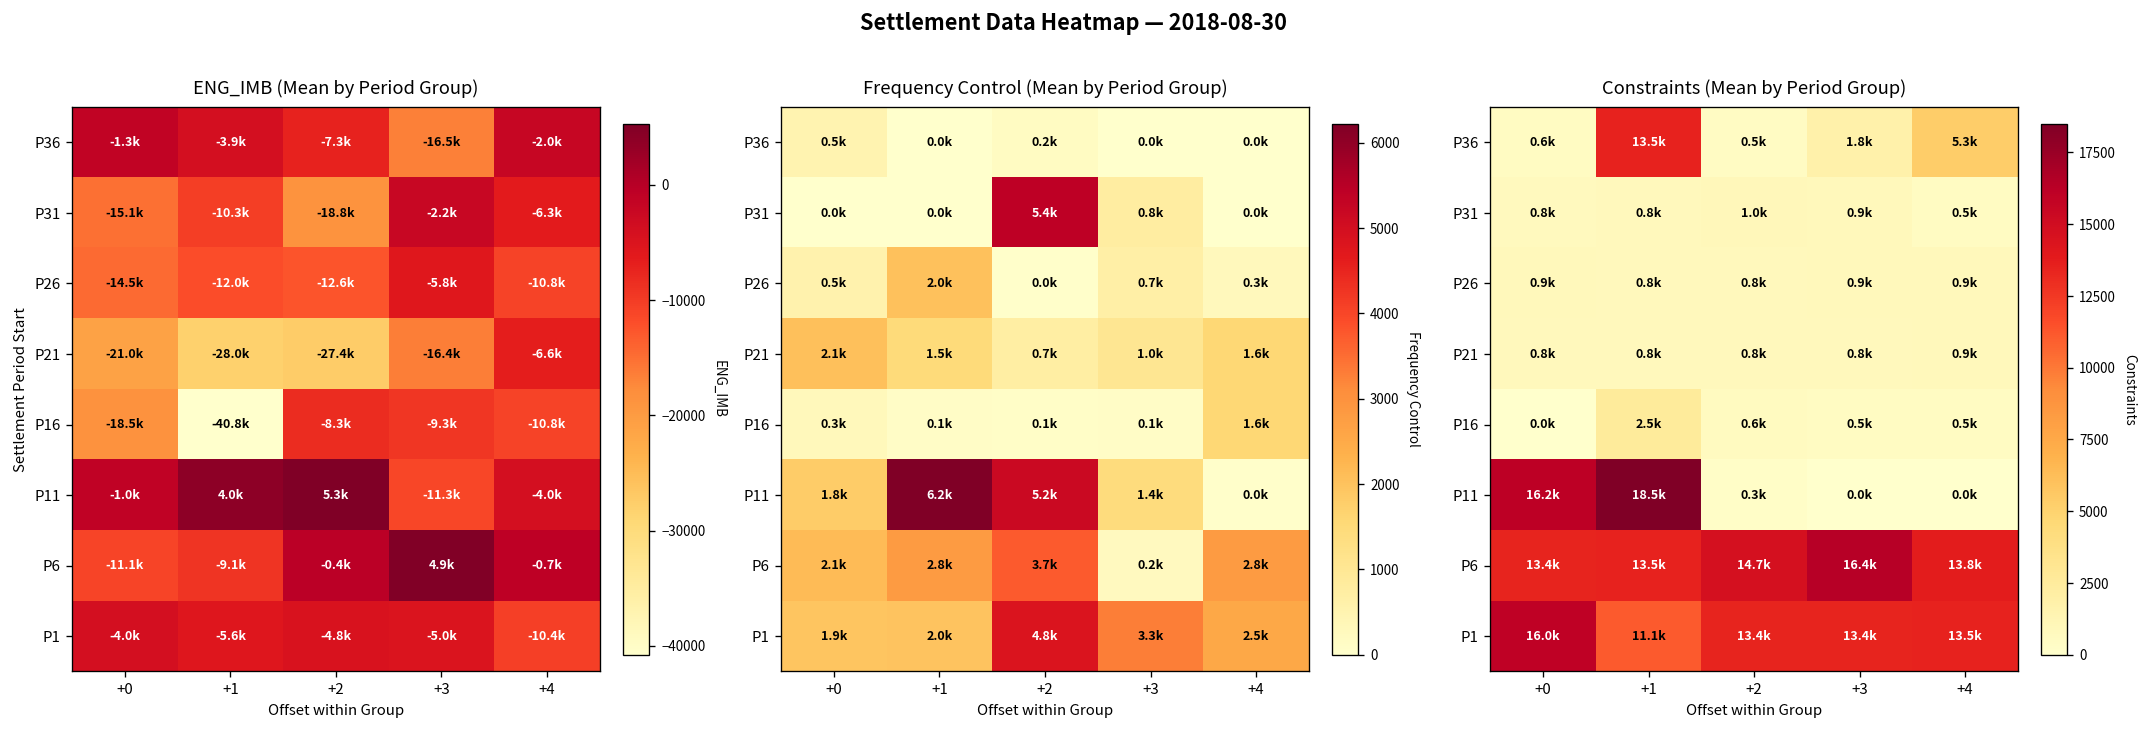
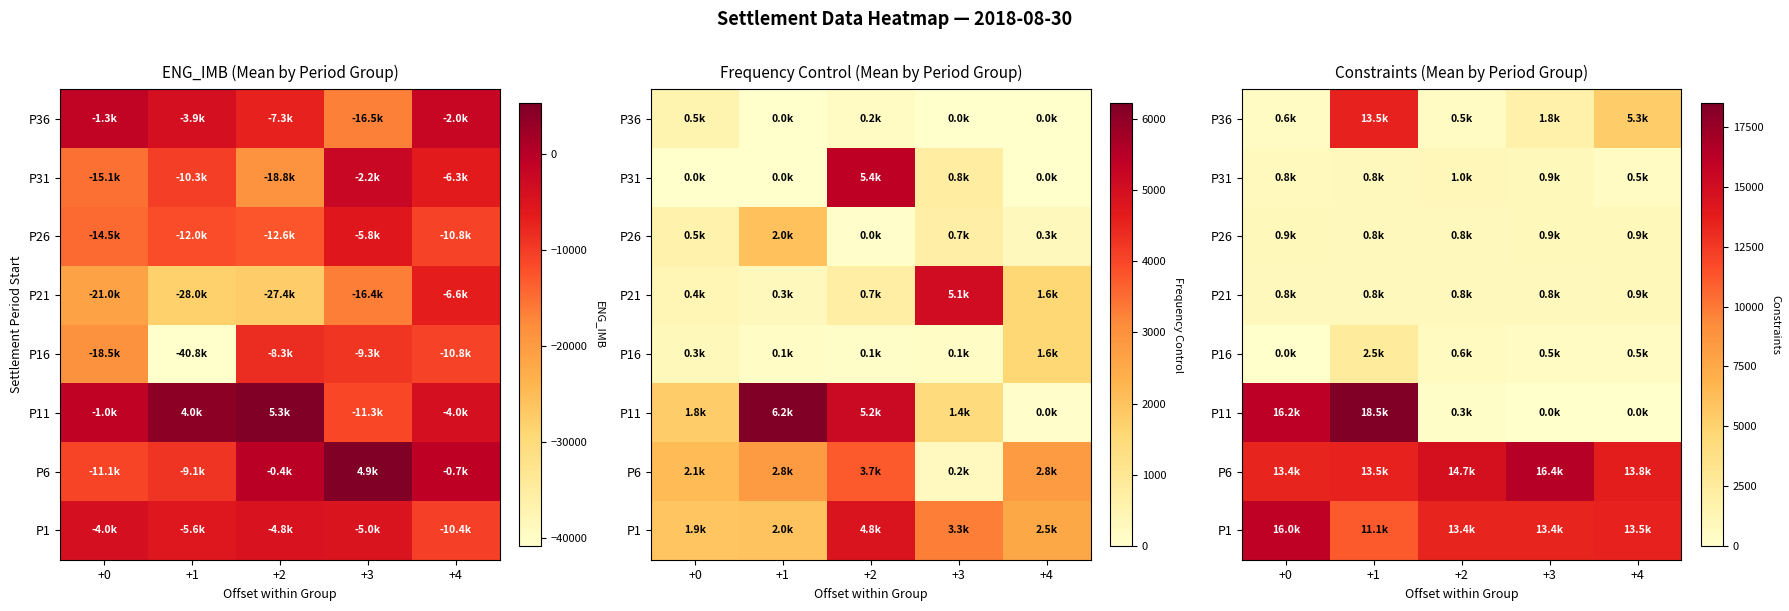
Frequency Control (Mean by Period Group), P21, +0: 2.1k -> 0.4k
Frequency Control (Mean by Period Group), P21, +1: 1.5k -> 0.3k
Frequency Control (Mean by Period Group), P21, +3: 1.0k -> 5.1k
